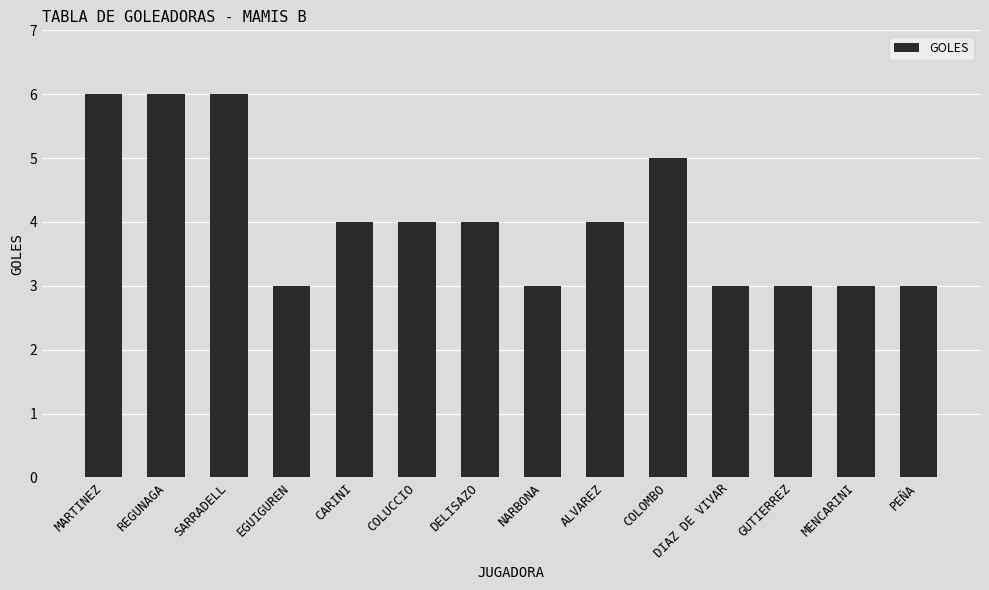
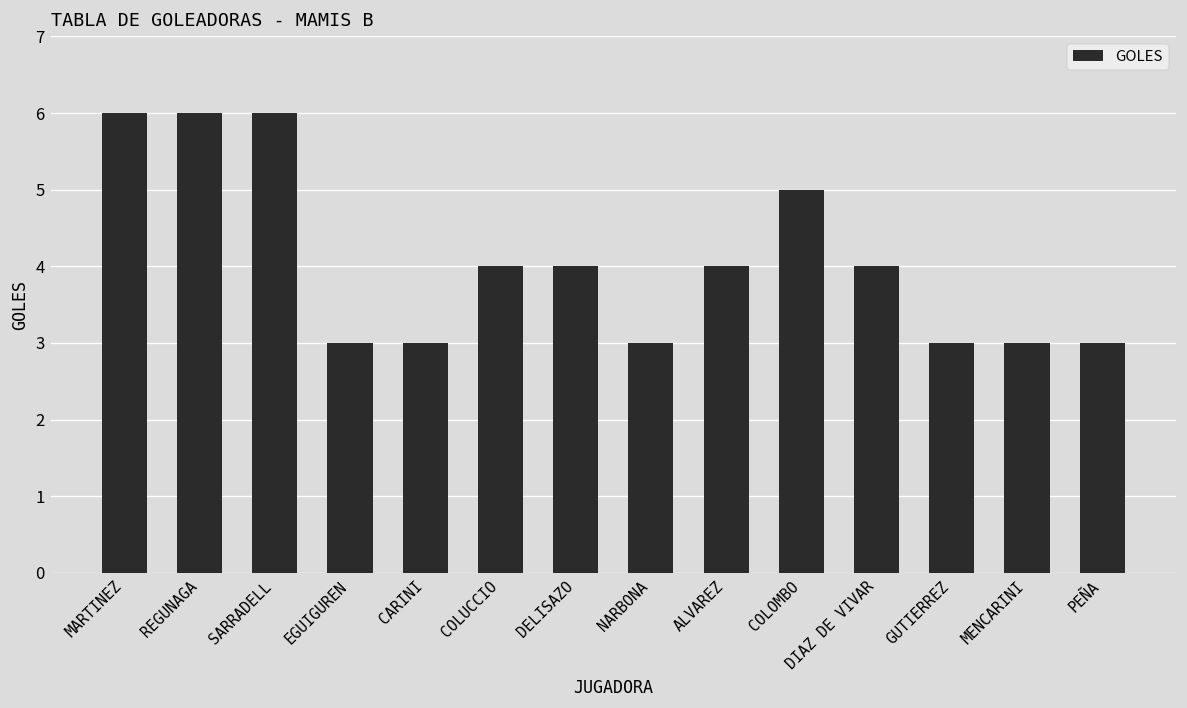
CARINI: 4 -> 3
DIAZ DE VIVAR: 3 -> 4
